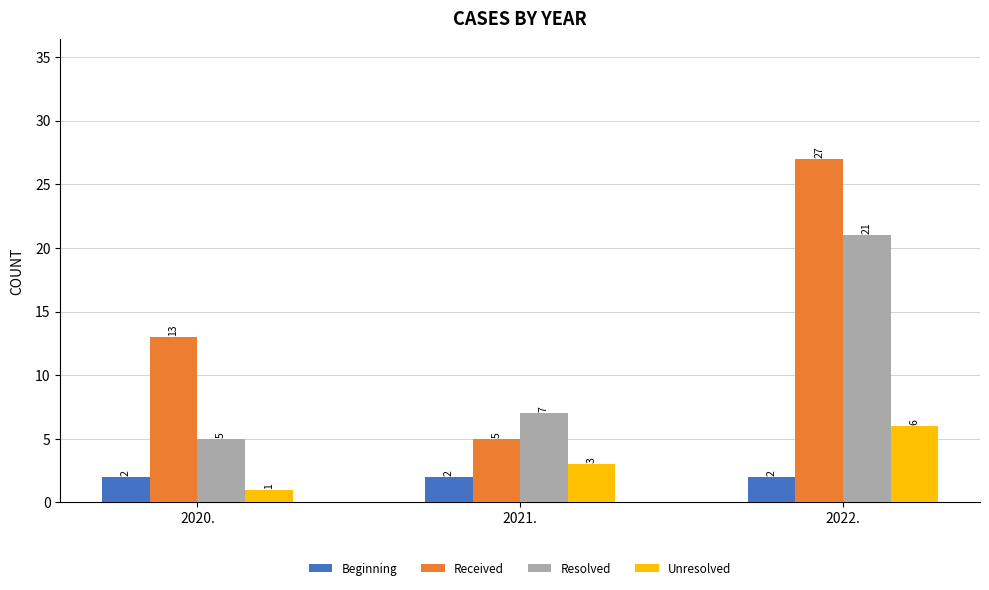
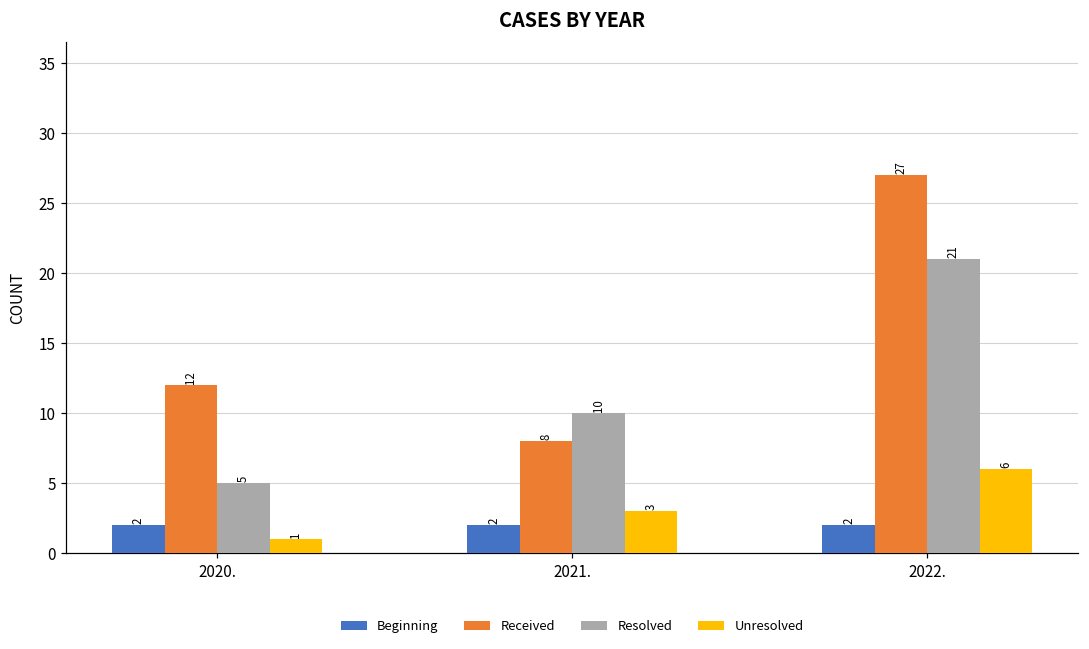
Received, 2020.: 13 -> 12
Received, 2021.: 5 -> 8
Resolved, 2021.: 7 -> 10
